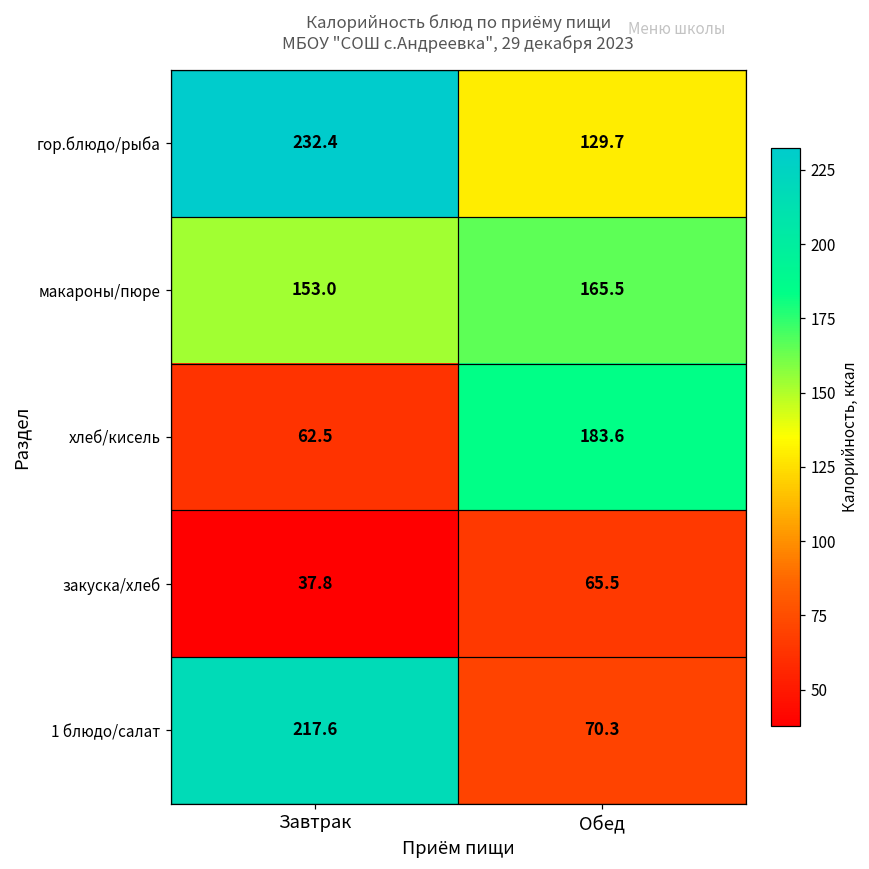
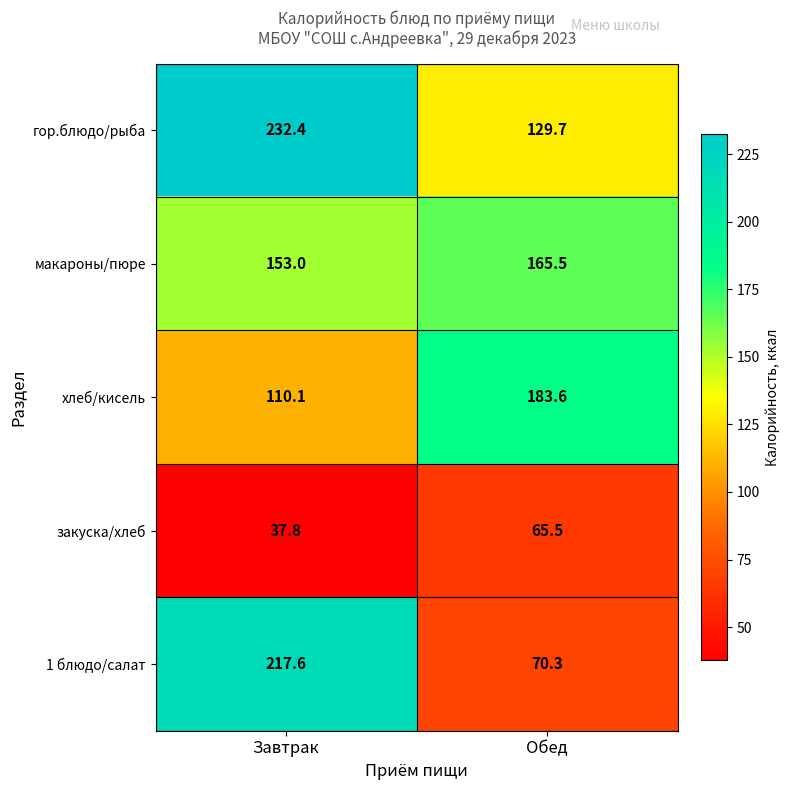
хлеб/кисель, Завтрак: 62.5 -> 110.1
